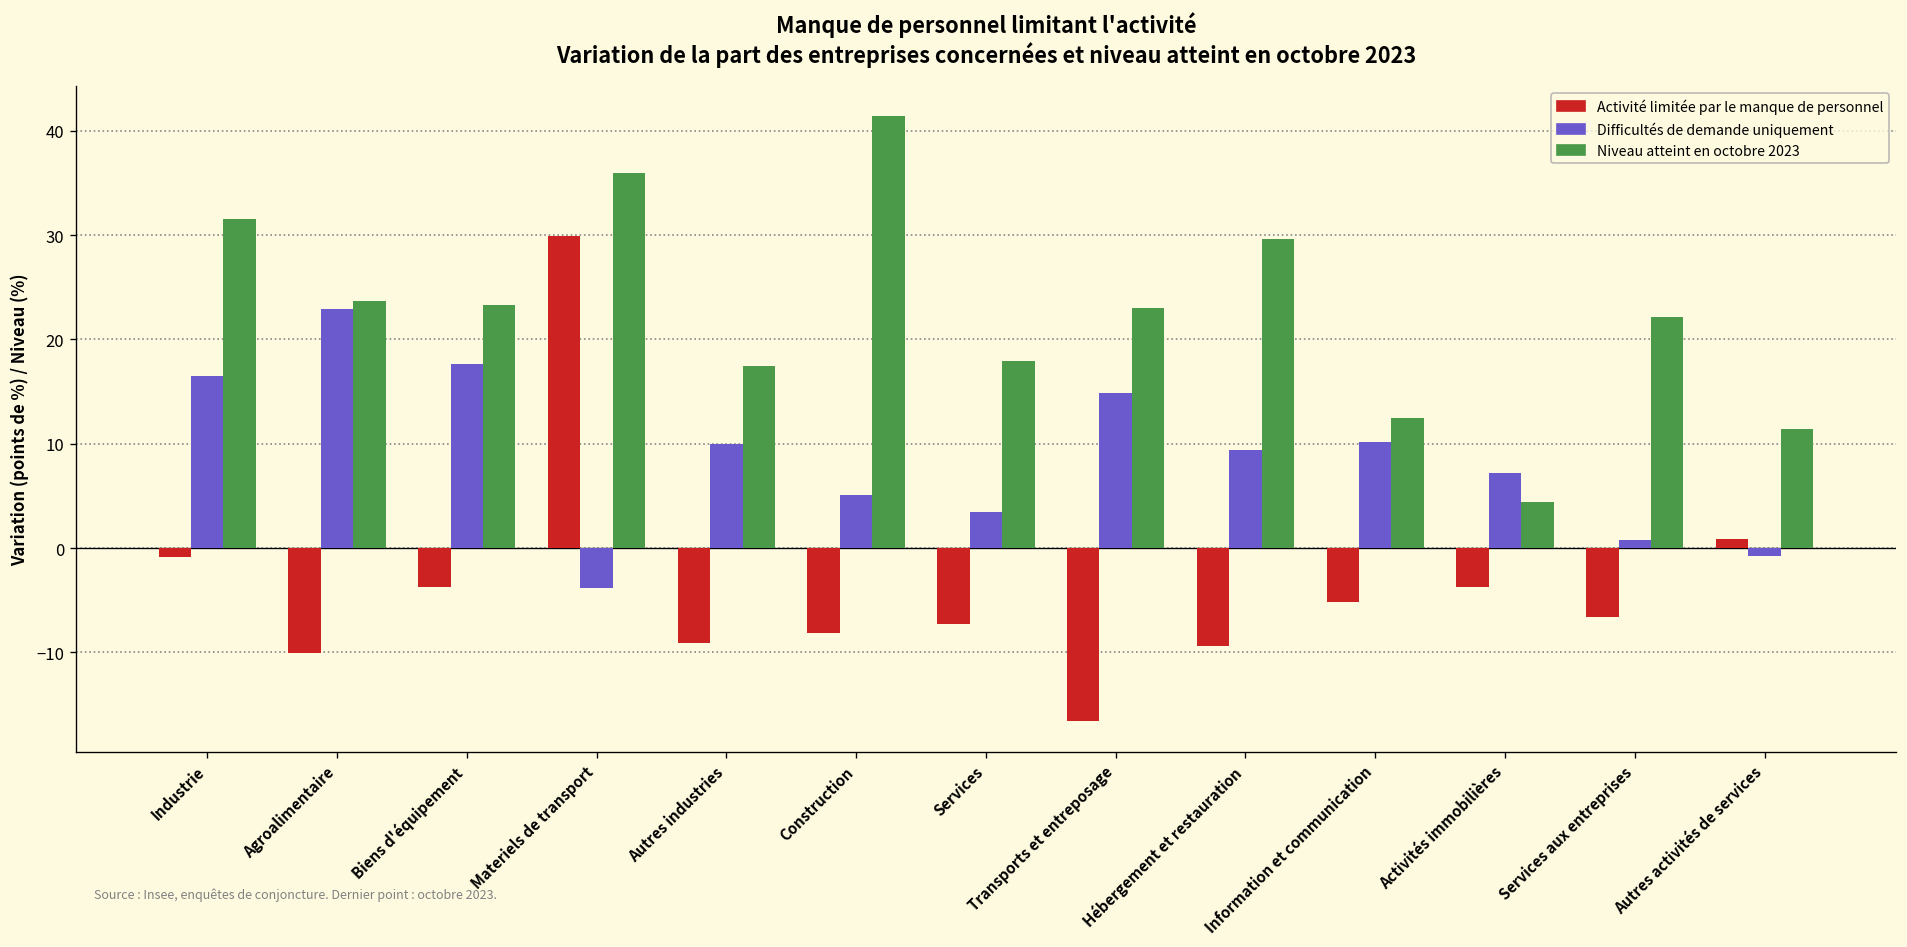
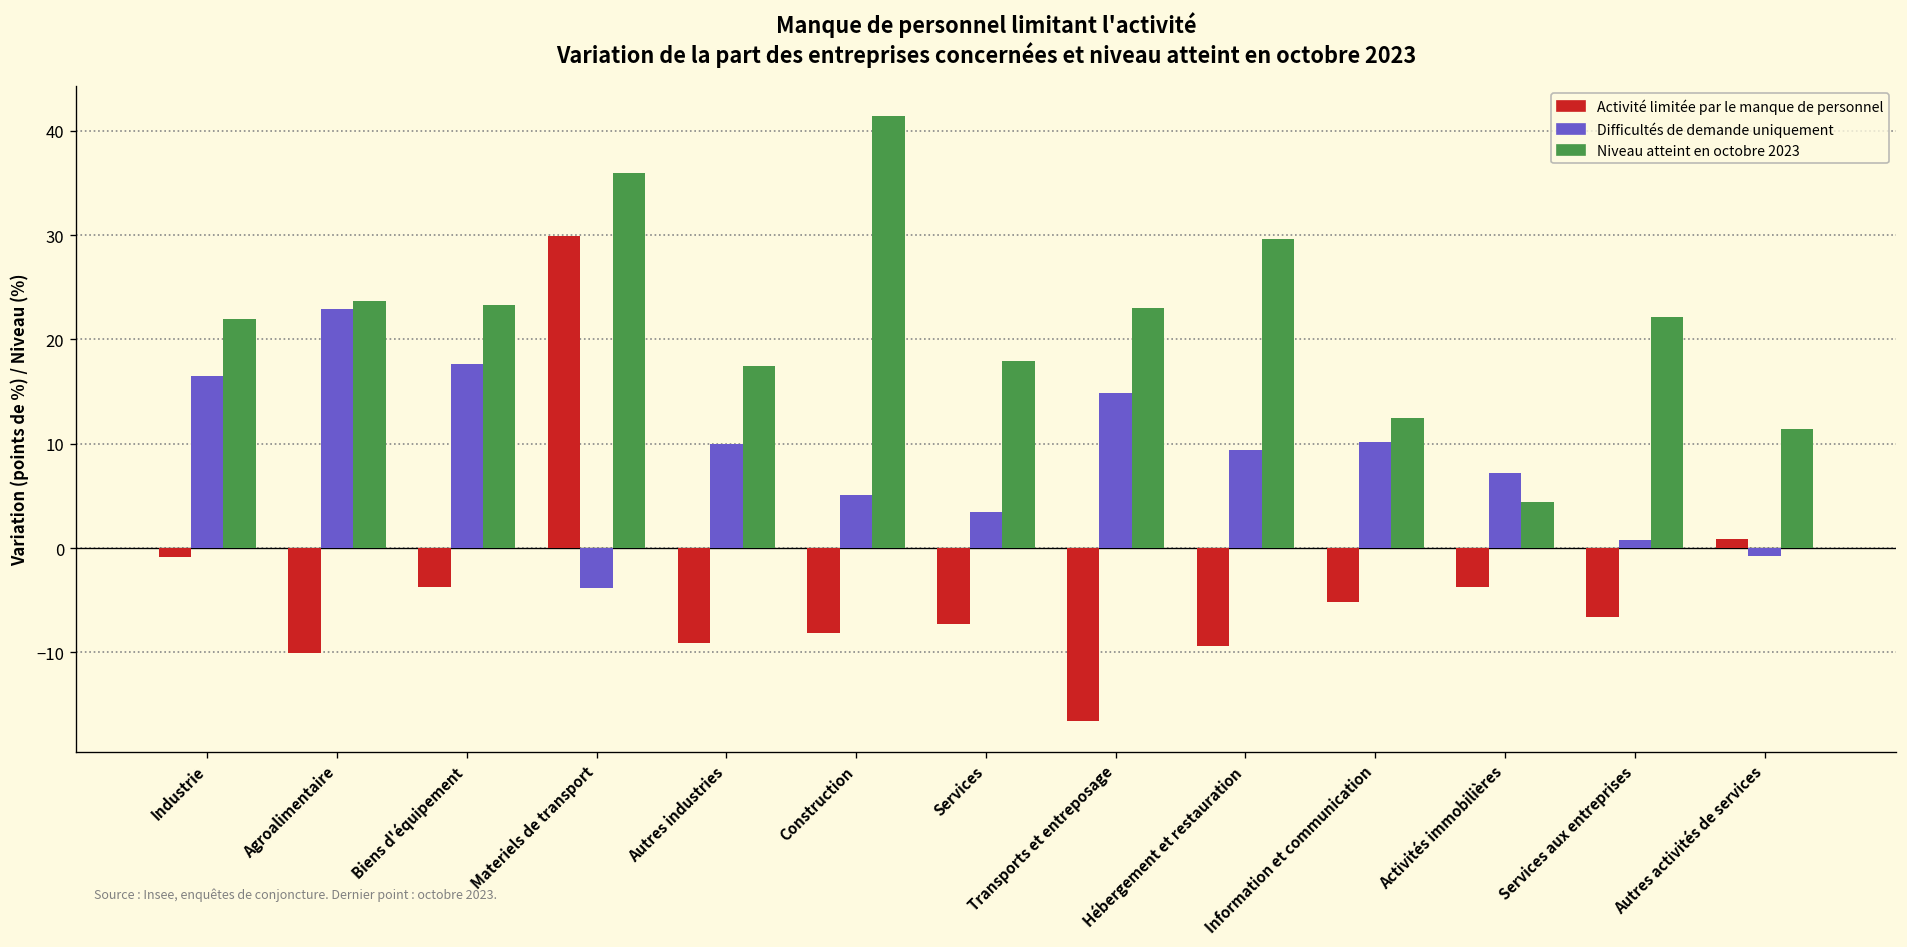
Niveau atteint en octobre 2023, Industrie: 32 -> 22
